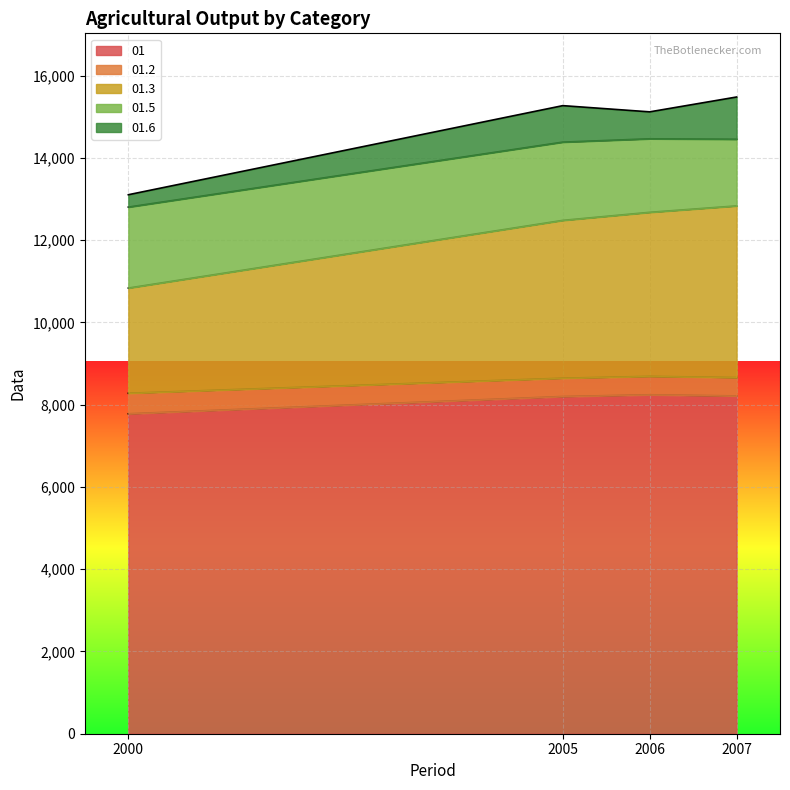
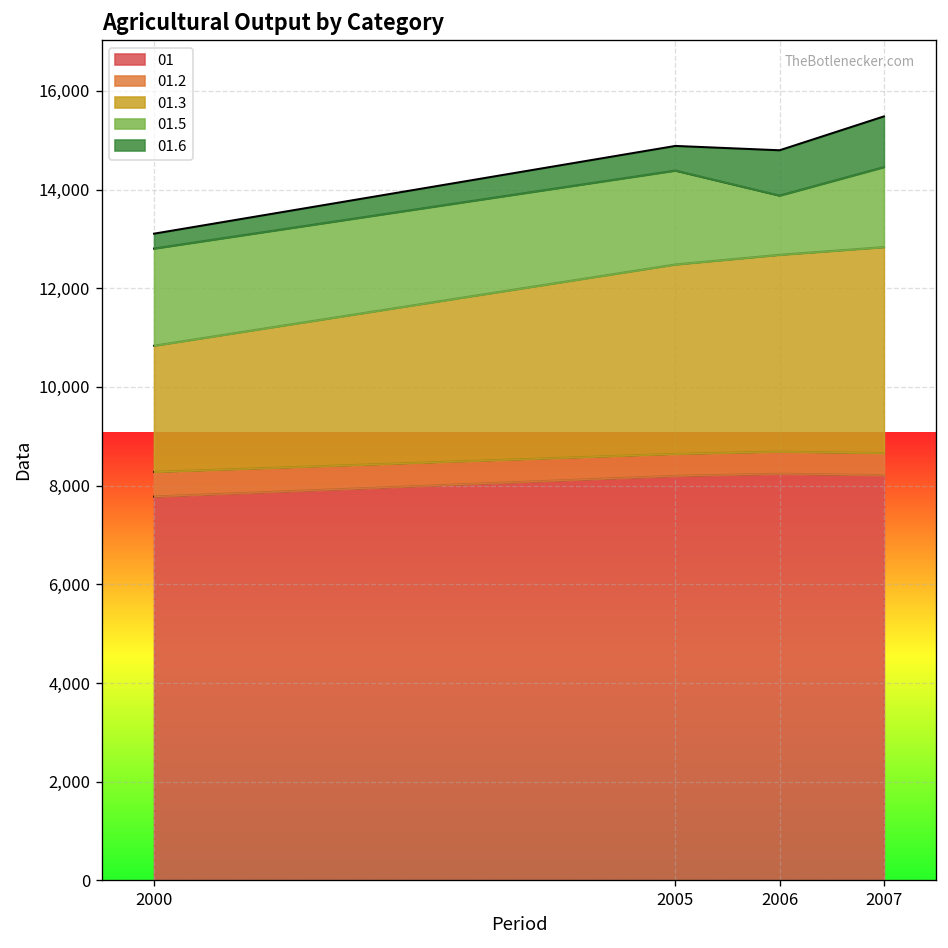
01.6, 2005: 900 -> 500
01.5, 2006: 1,800 -> 1,200
01.6, 2006: 700 -> 900
